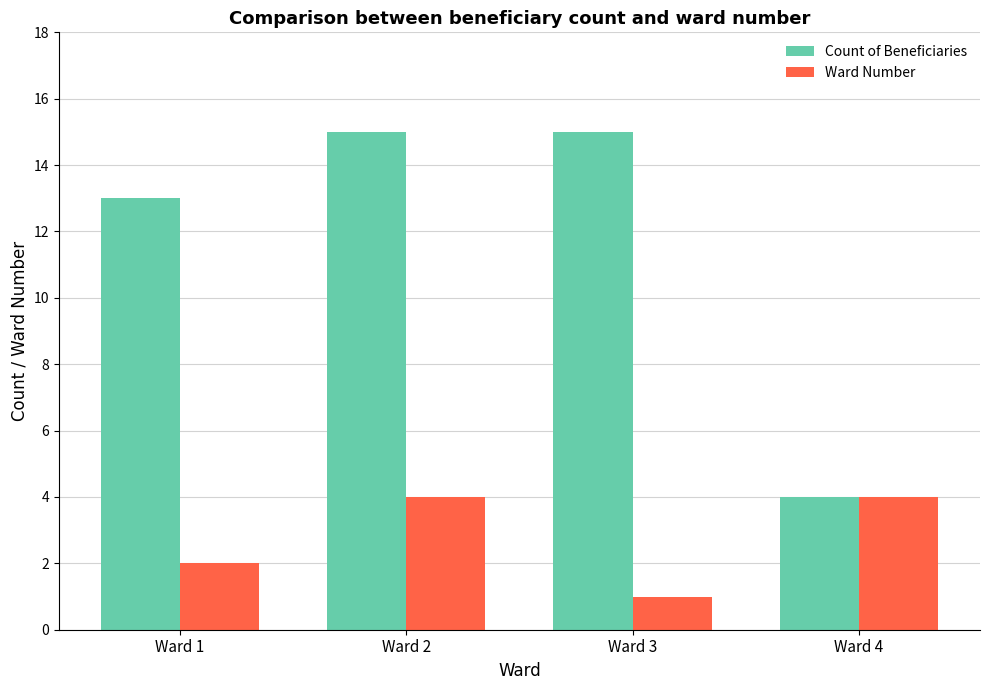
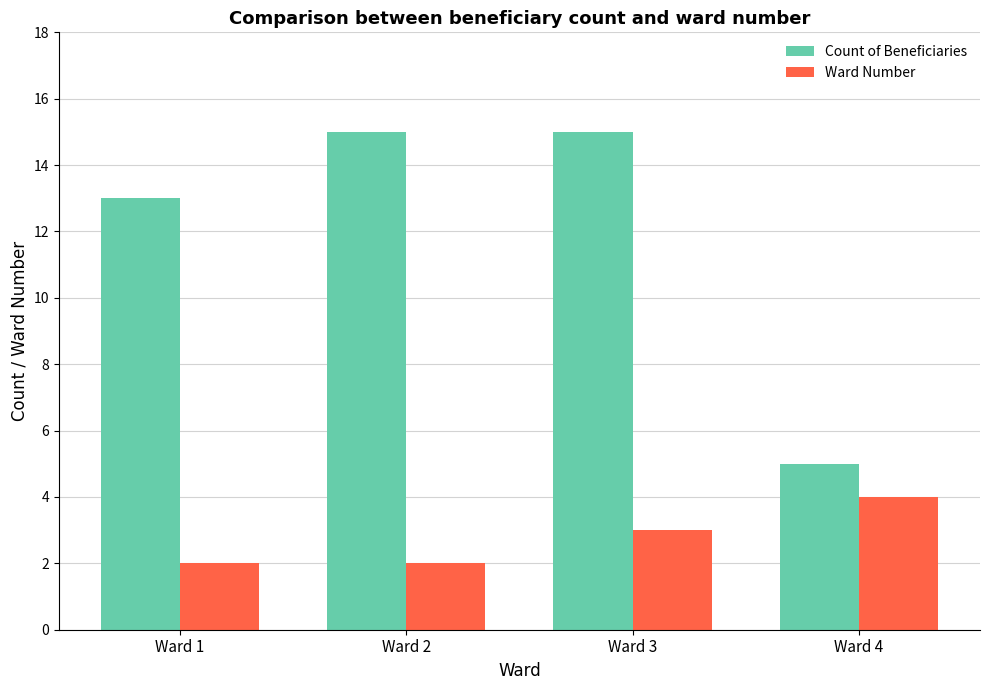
Ward Number, Ward 2: 4 -> 2
Ward Number, Ward 3: 1 -> 3
Count of Beneficiaries, Ward 4: 4 -> 5
